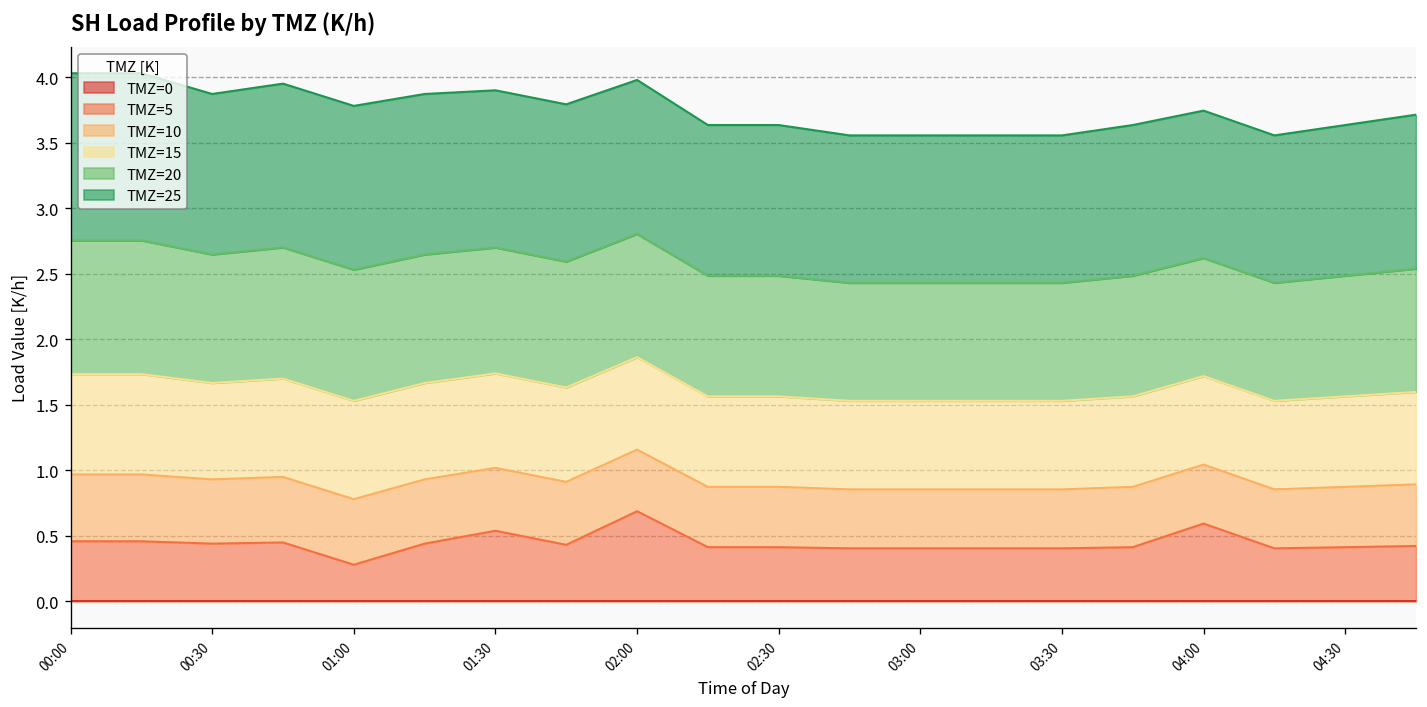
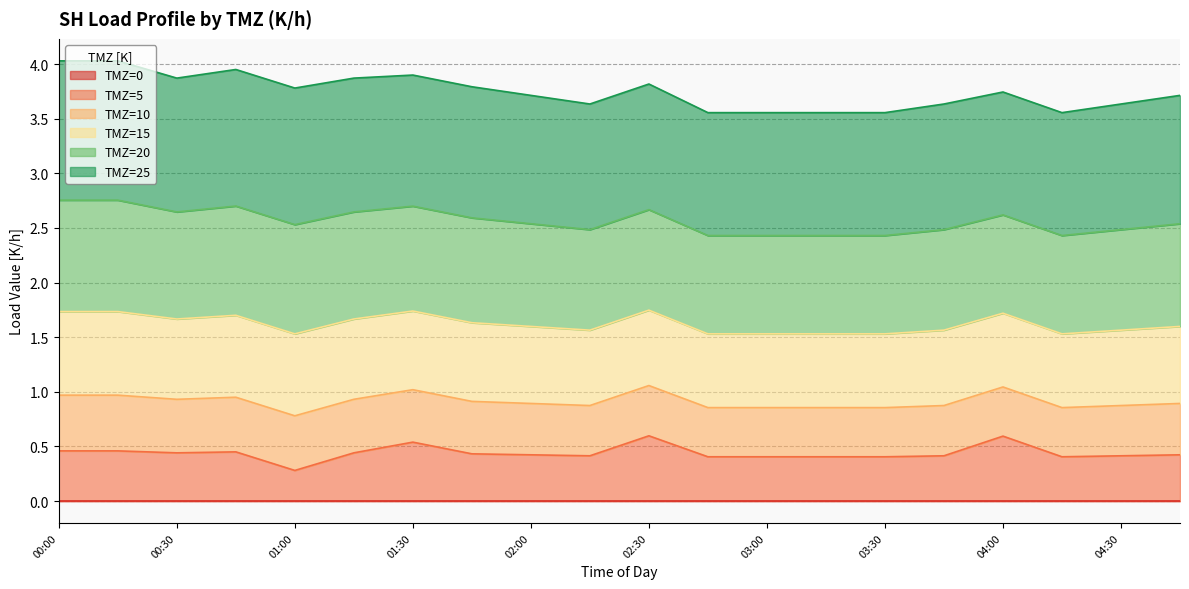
TMZ=5, 02:00: 0.69 -> 0.42
TMZ=5, 02:30: 0.41 -> 0.60
